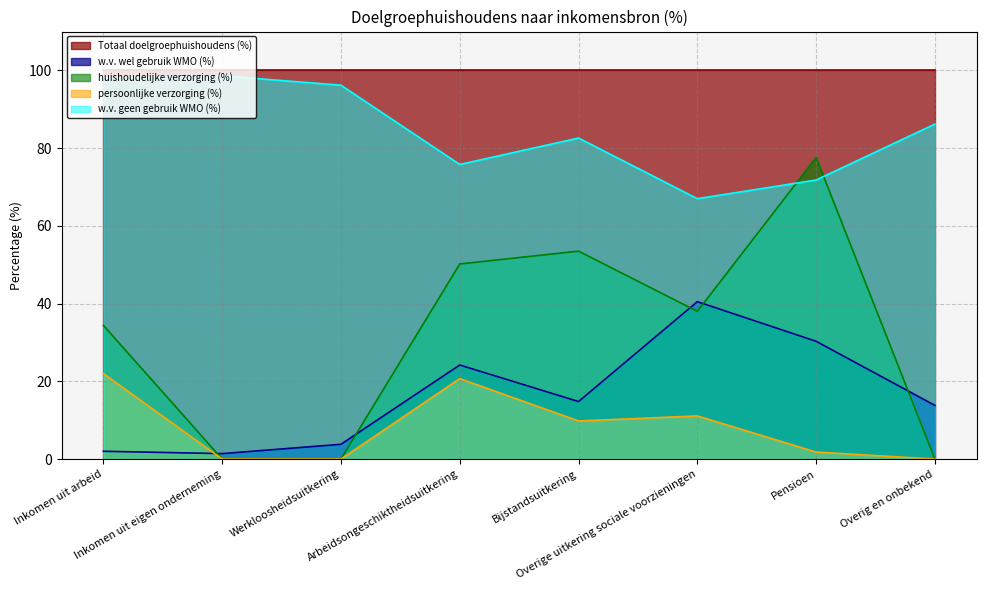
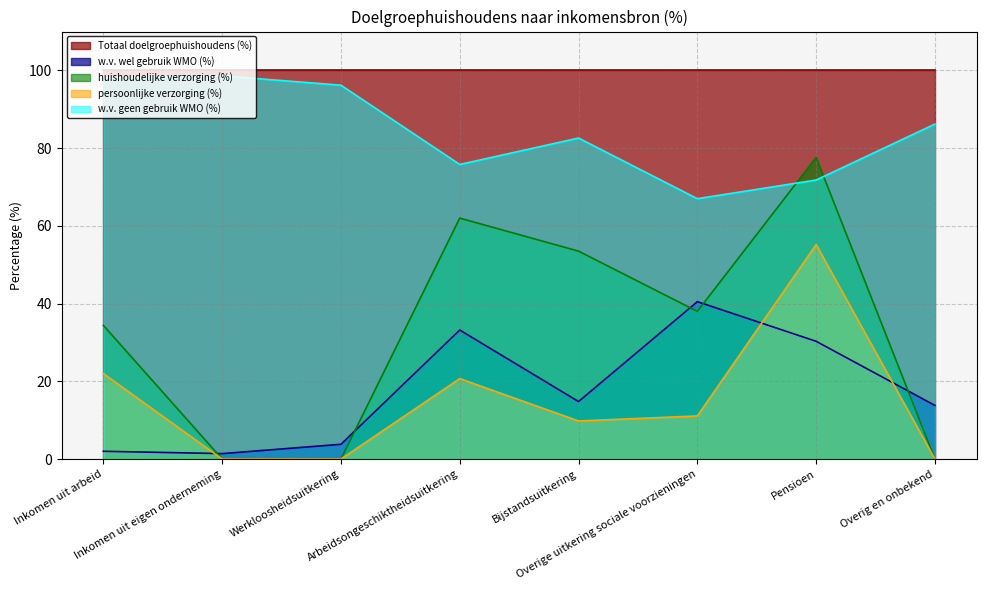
w.v. wel gebruik WMO (%), Arbeidsongeschiktheidsuitkering: 24 -> 33
huishoudelijke verzorging (%), Arbeidsongeschiktheidsuitkering: 50 -> 62
persoonlijke verzorging (%), Pensioen: 2 -> 55
